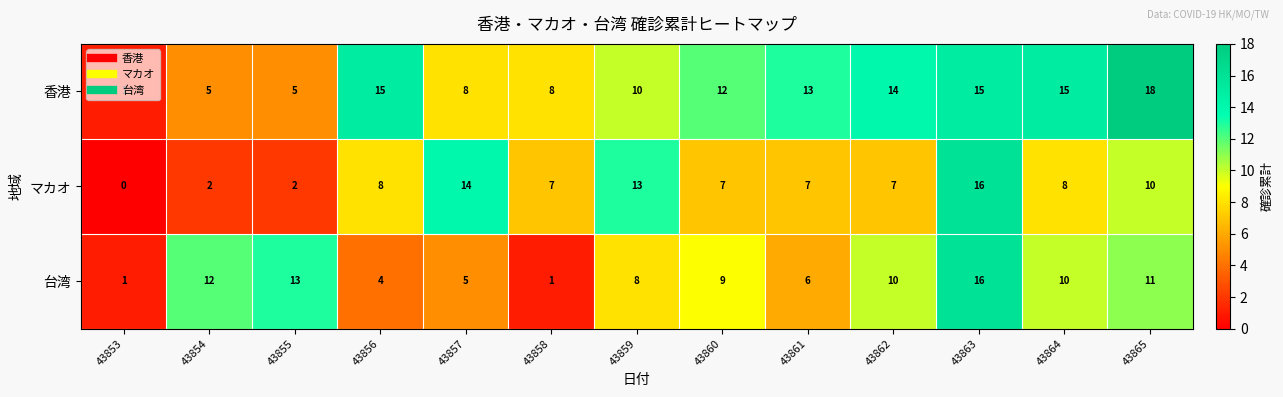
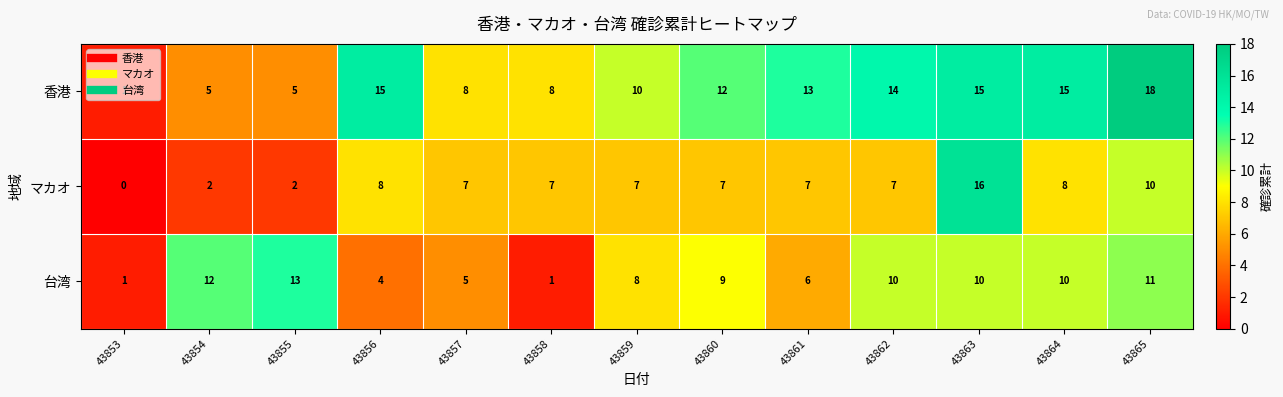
マカオ, 43857: 14 -> 7
マカオ, 43859: 13 -> 7
台湾, 43863: 16 -> 10
